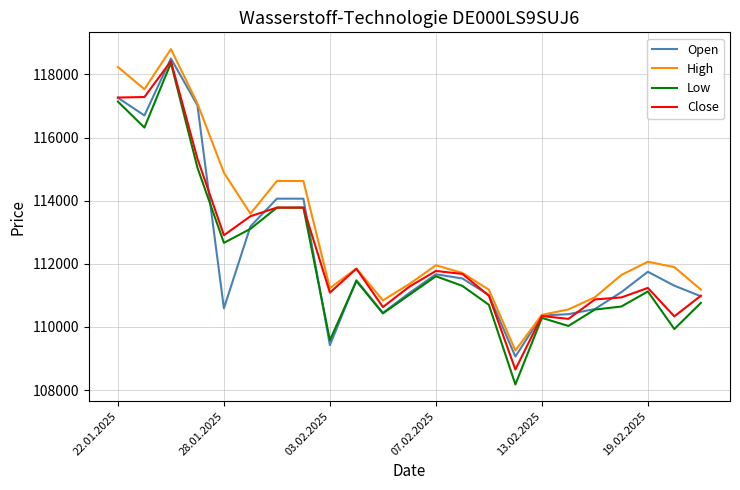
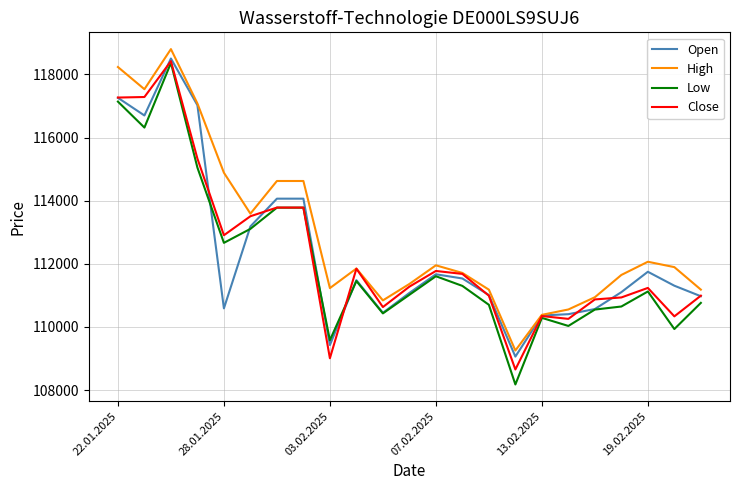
Close, 03.02.2025: 111100 -> 109000
